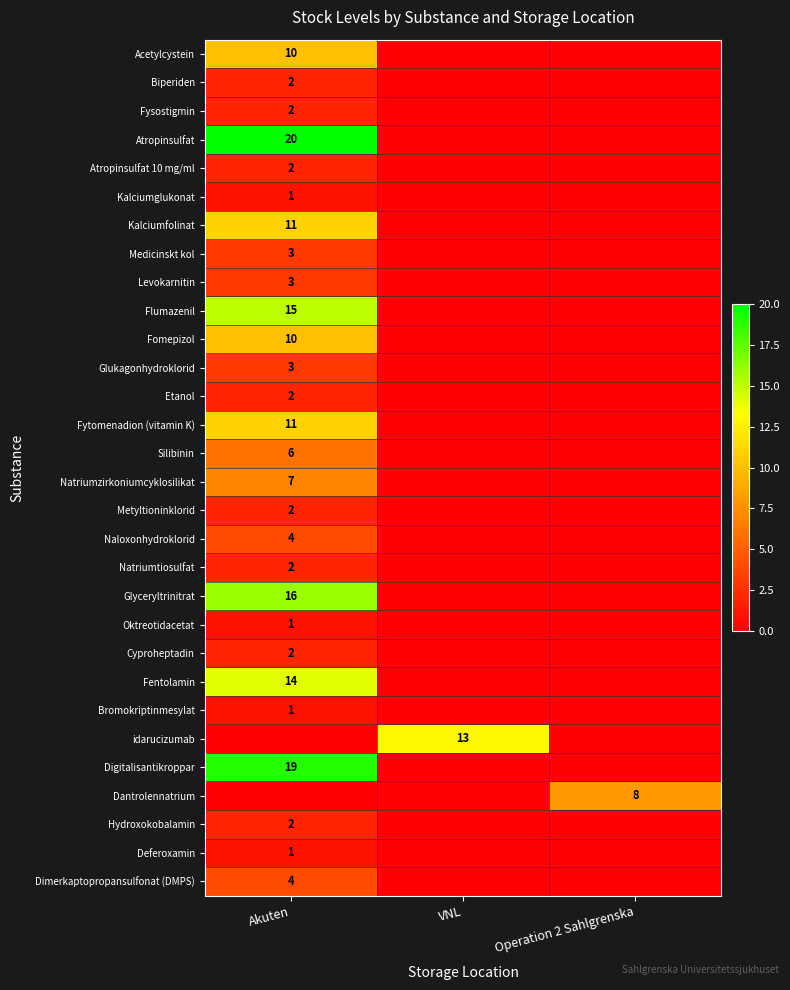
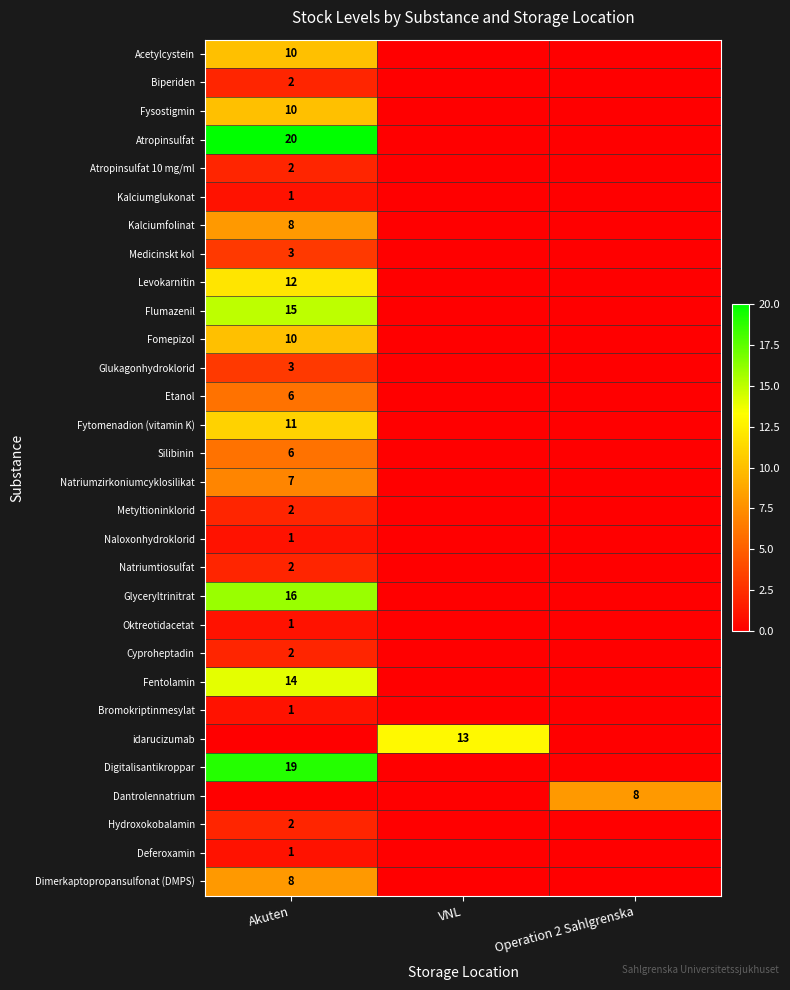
Fysostigmin, Akuten: 2 -> 10
Kalciumfolinat, Akuten: 11 -> 8
Levokarnitin, Akuten: 3 -> 12
Etanol, Akuten: 2 -> 6
Naloxonhydroklorid, Akuten: 4 -> 1
Dimerkaptopropansulfonat (DMPS), Akuten: 4 -> 8
